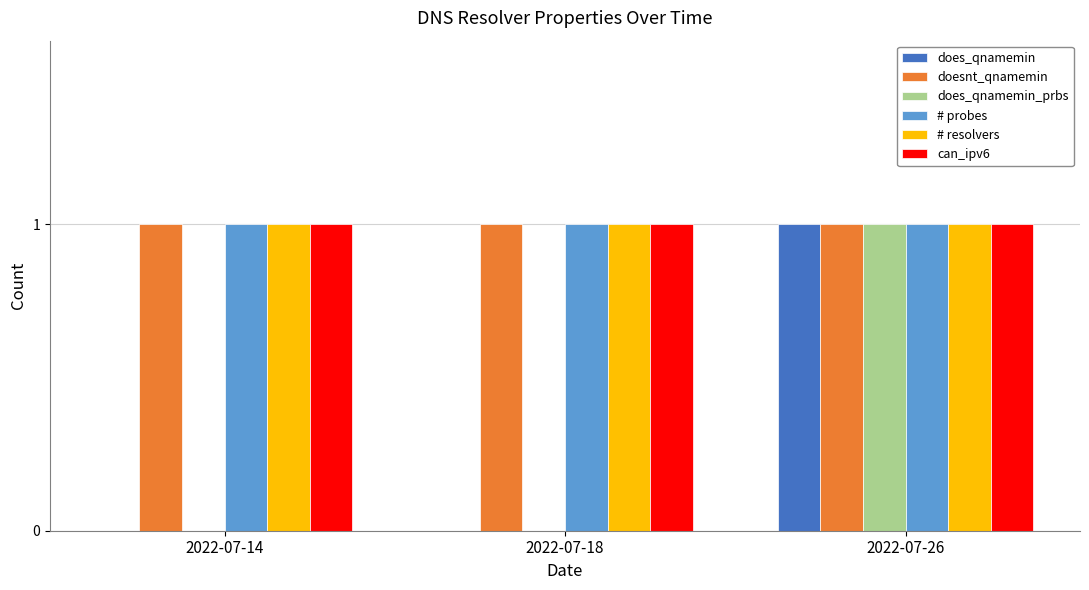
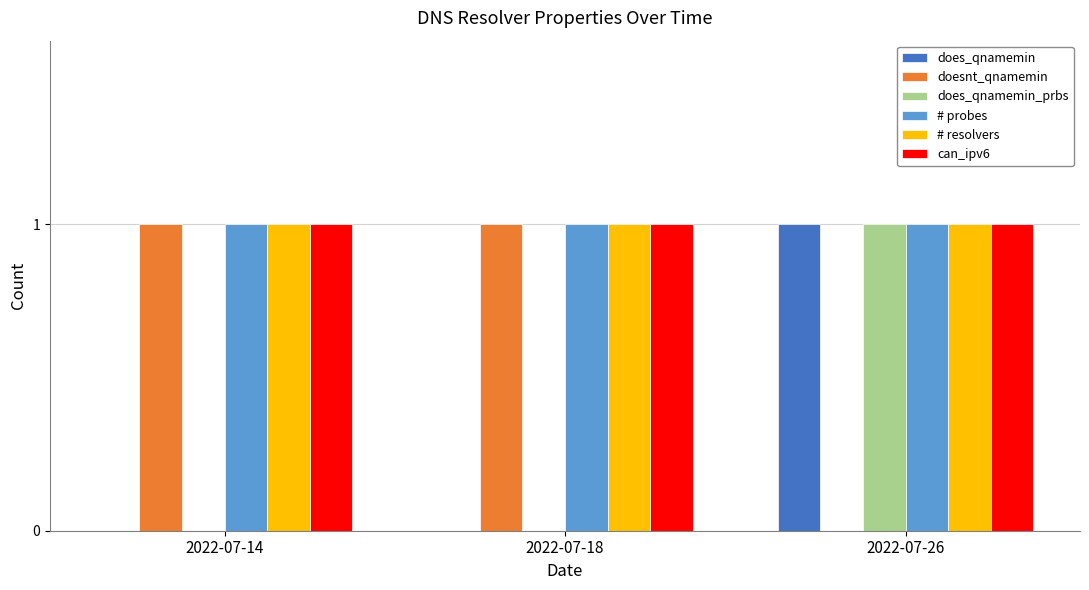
doesnt_qnamemin, 2022-07-26: 1 -> 0
